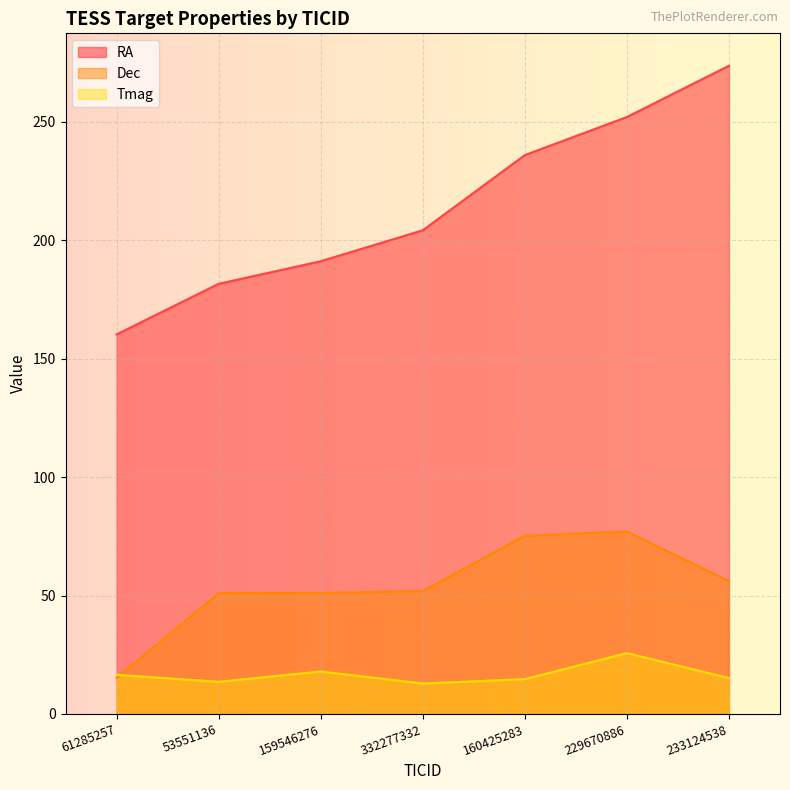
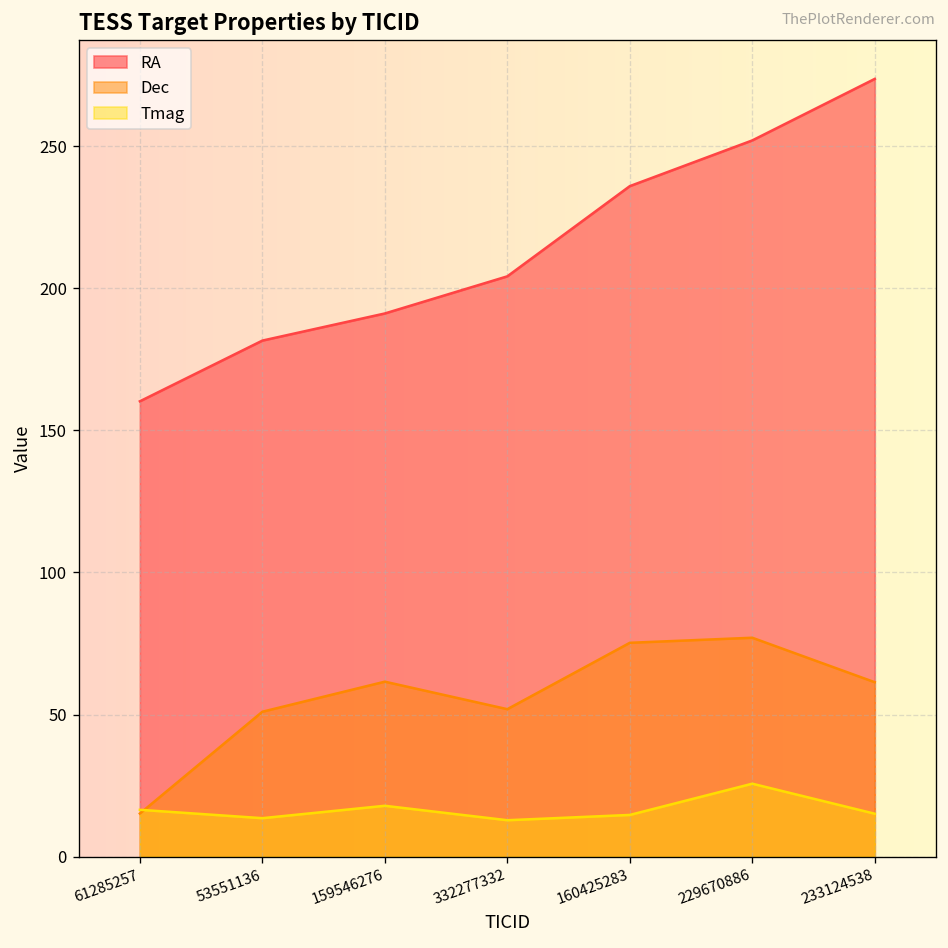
Dec, 159546276: 51 -> 62
Dec, 233124538: 56 -> 61
